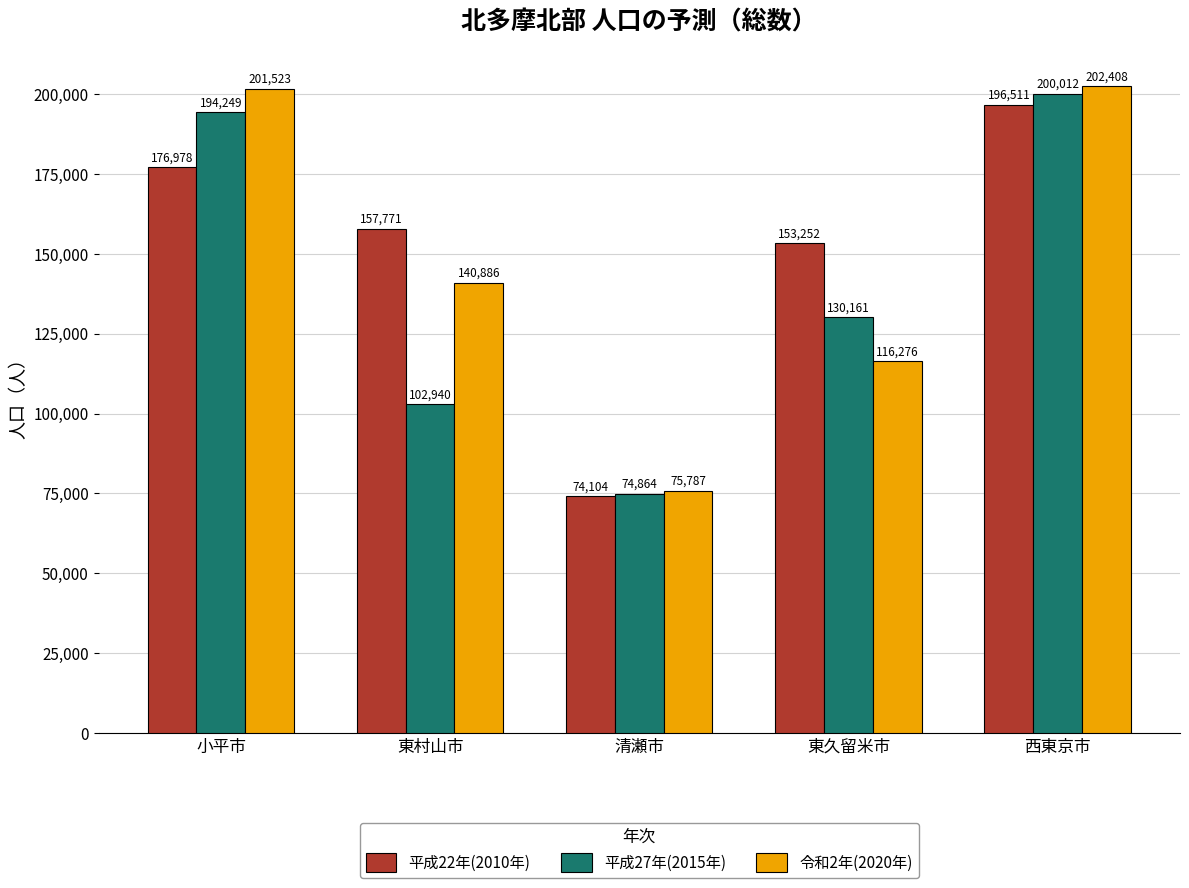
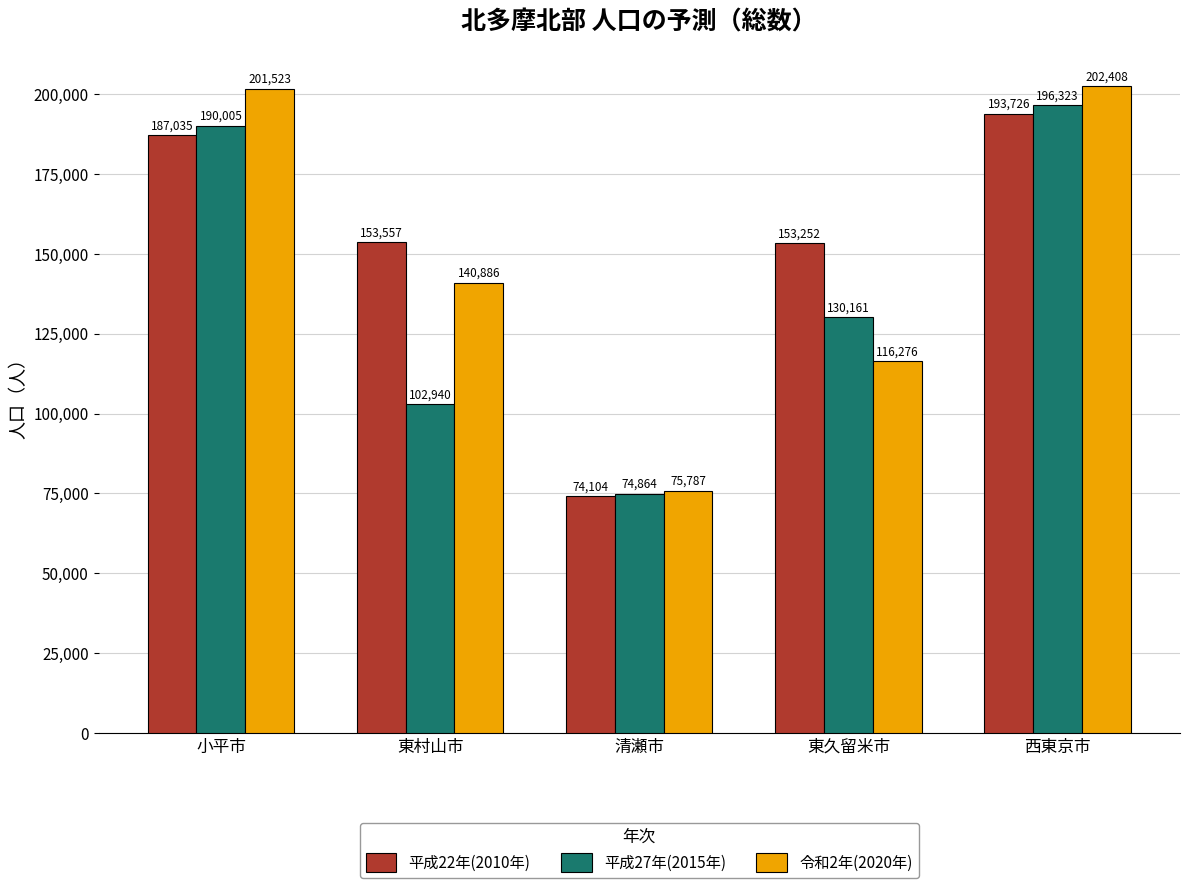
平成22年(2010年), 小平市: 176,978 -> 187,035
平成27年(2015年), 小平市: 194,249 -> 190,005
平成22年(2010年), 東村山市: 157,771 -> 153,557
平成22年(2010年), 西東京市: 196,511 -> 193,726
平成27年(2015年), 西東京市: 200,012 -> 196,323
